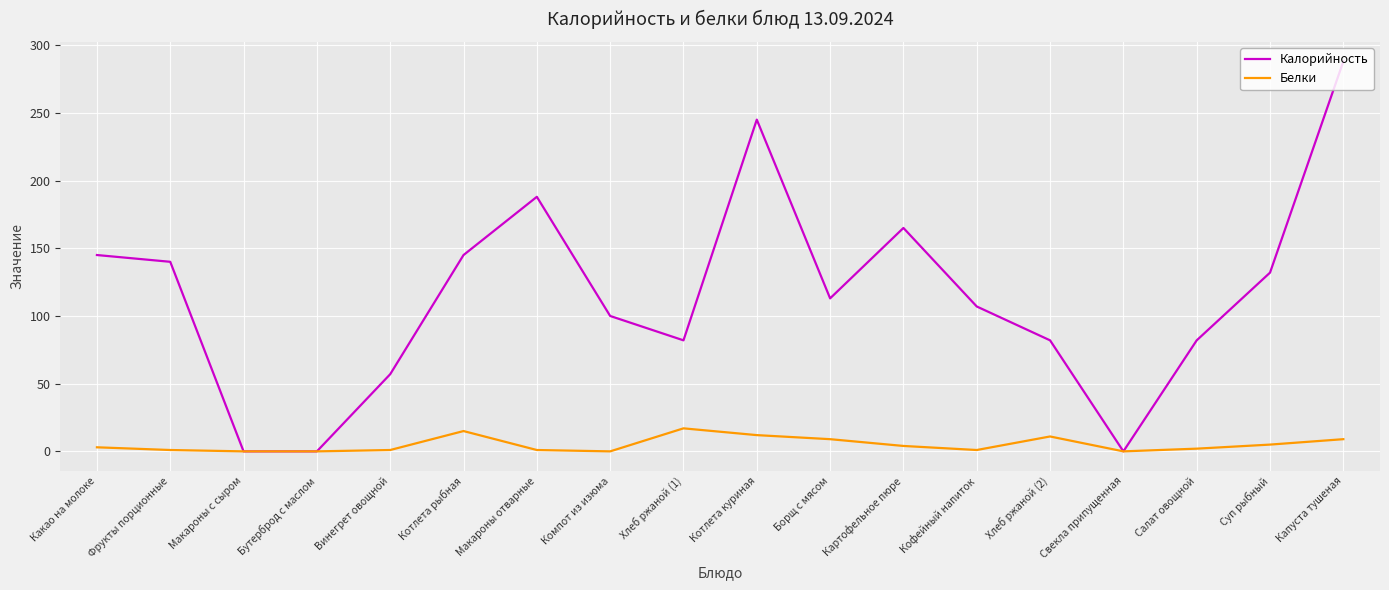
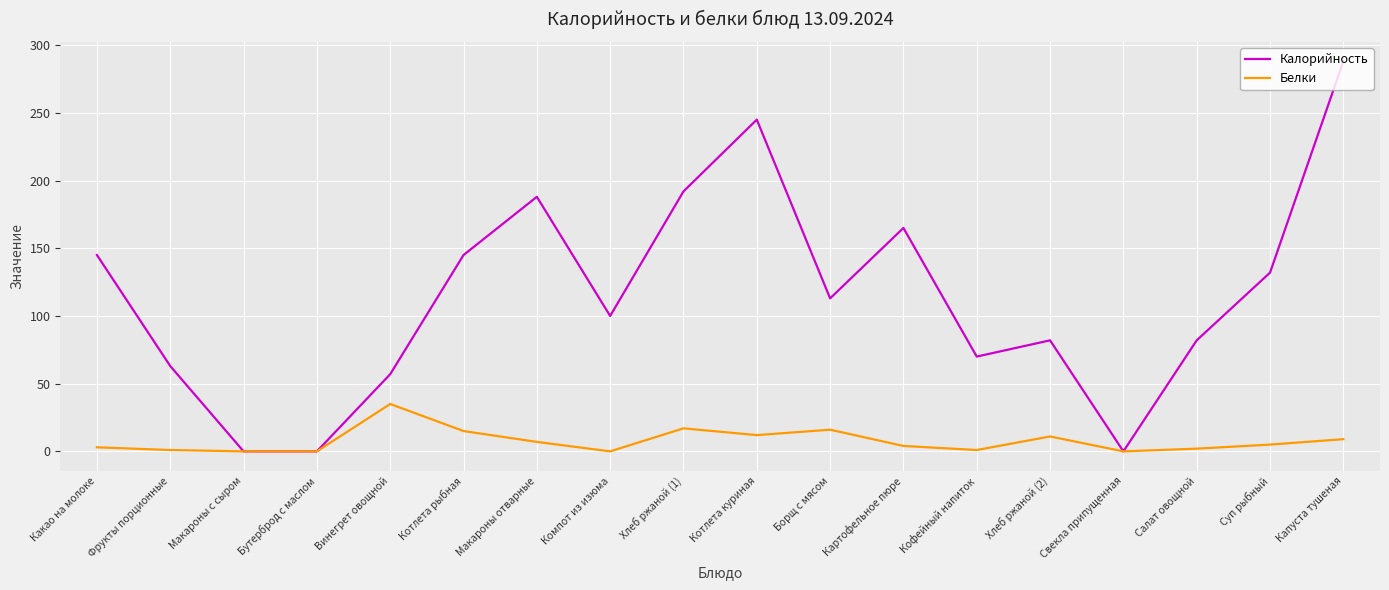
Калорийность, Фрукты порционные: 140 -> 63
Белки, Винегрет овощной: 1 -> 35
Белки, Макароны отварные: 1 -> 7
Калорийность, Хлеб ржаной (1): 82 -> 192
Белки, Борщ с мясом: 9 -> 16
Калорийность, Кофейный напиток: 107 -> 70
